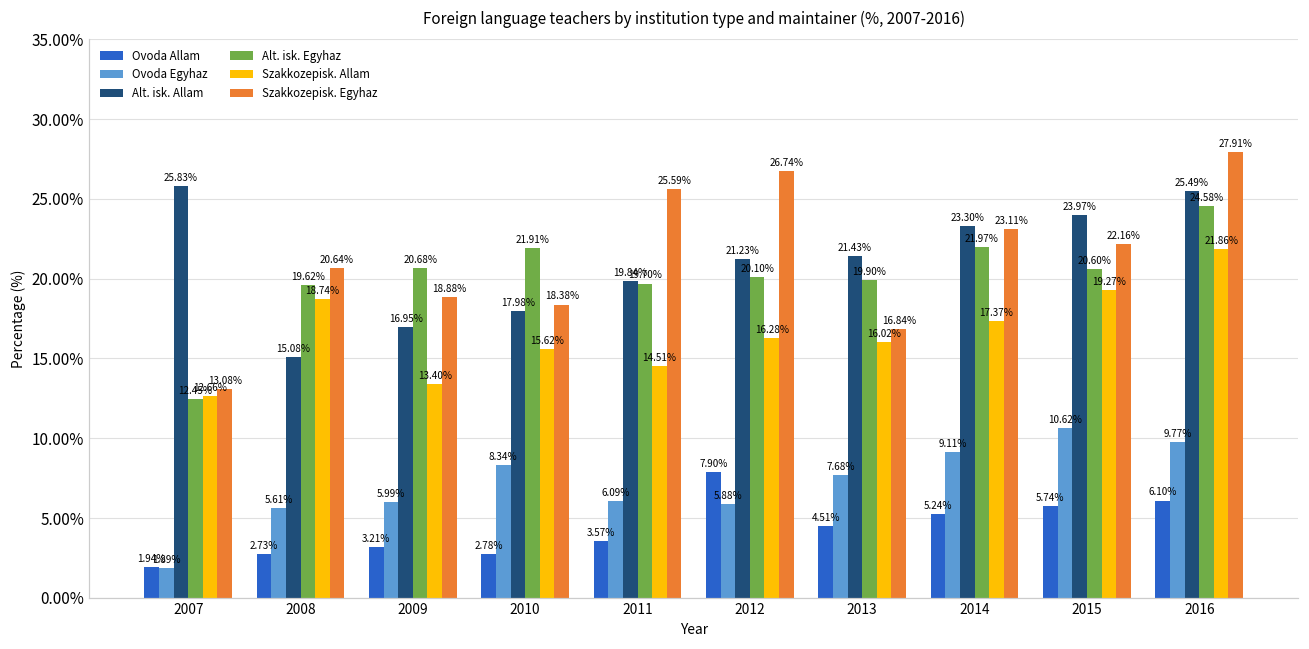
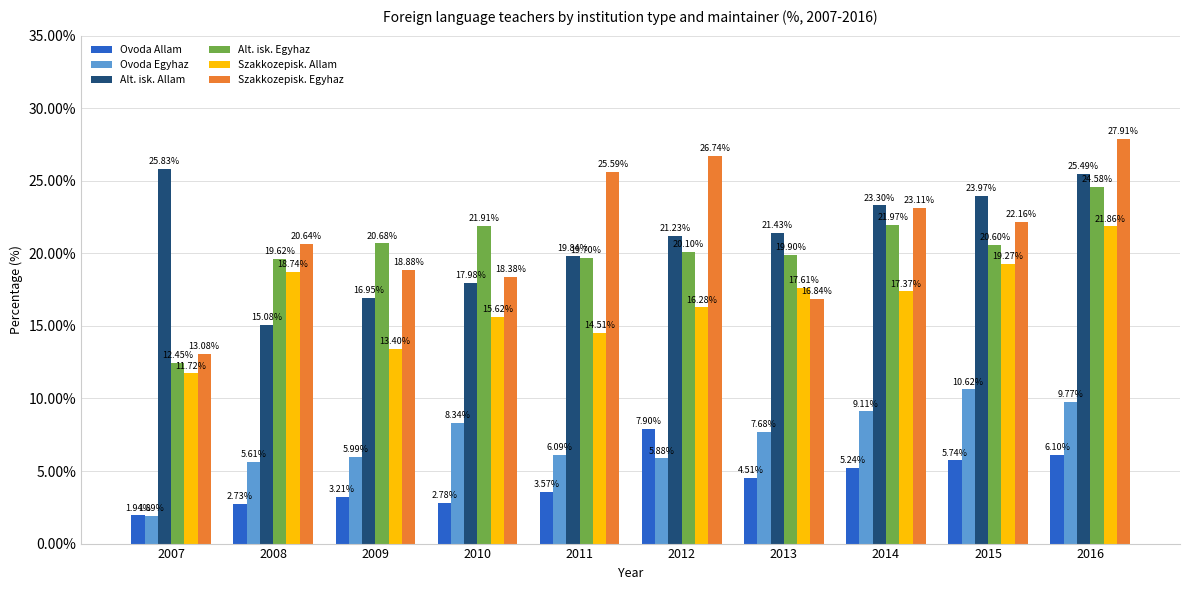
Szakkozepisk. Allam, 2007: 12.66% -> 11.72%
Szakkozepisk. Allam, 2013: 16.02% -> 17.61%
